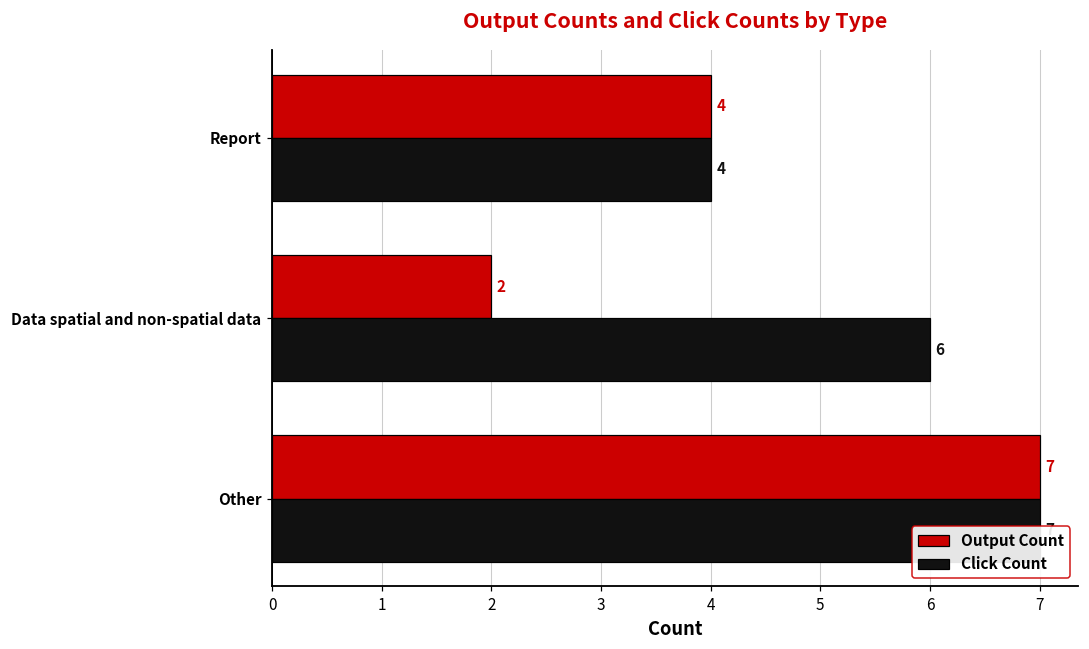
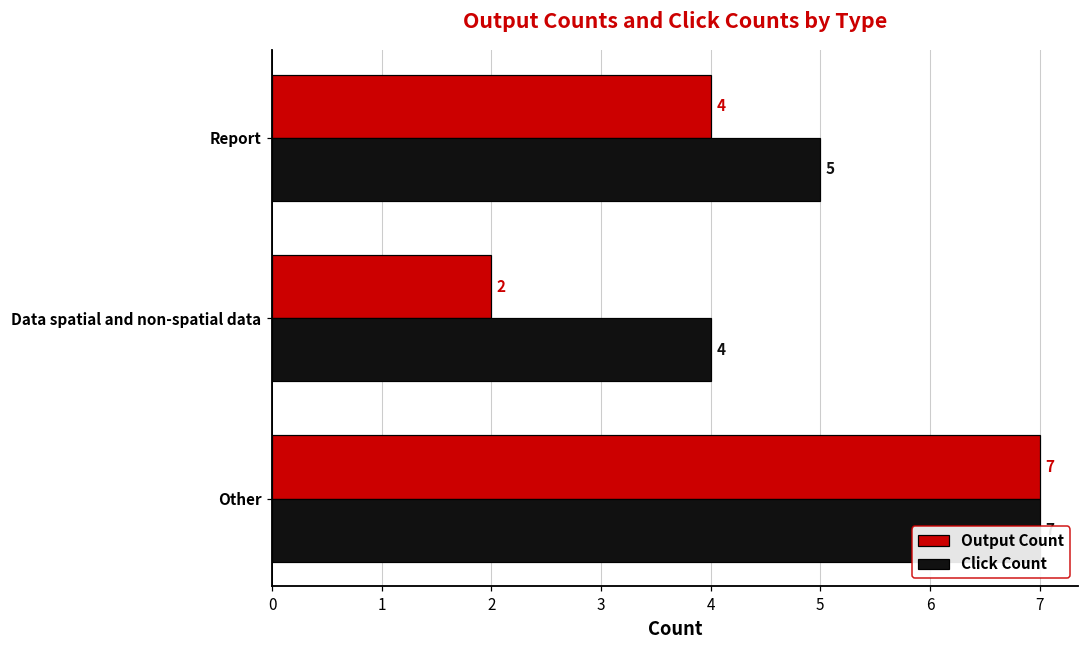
Click Count, Report: 4 -> 5
Click Count, Data spatial and non-spatial data: 6 -> 4
